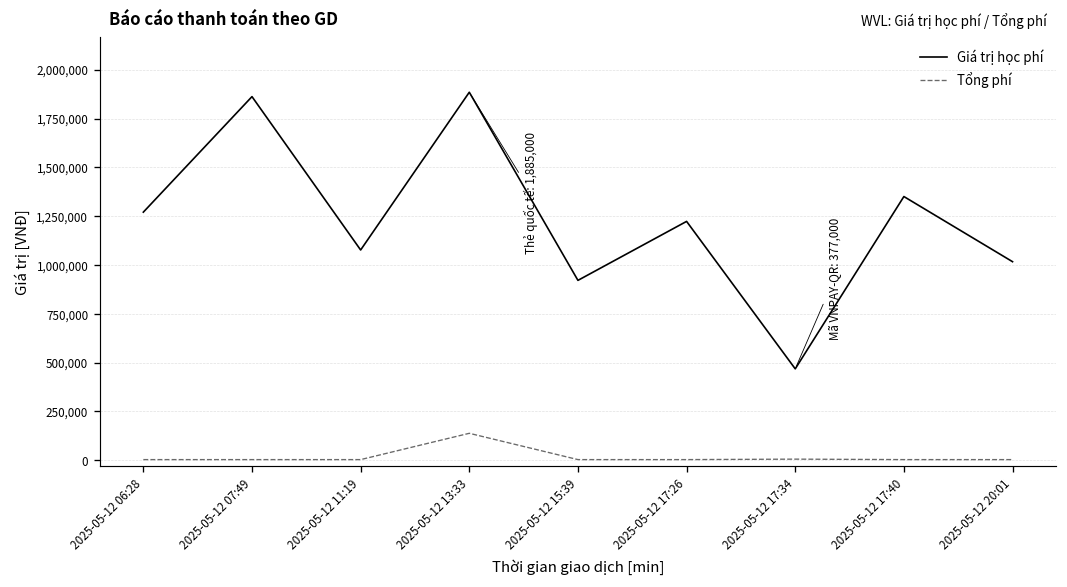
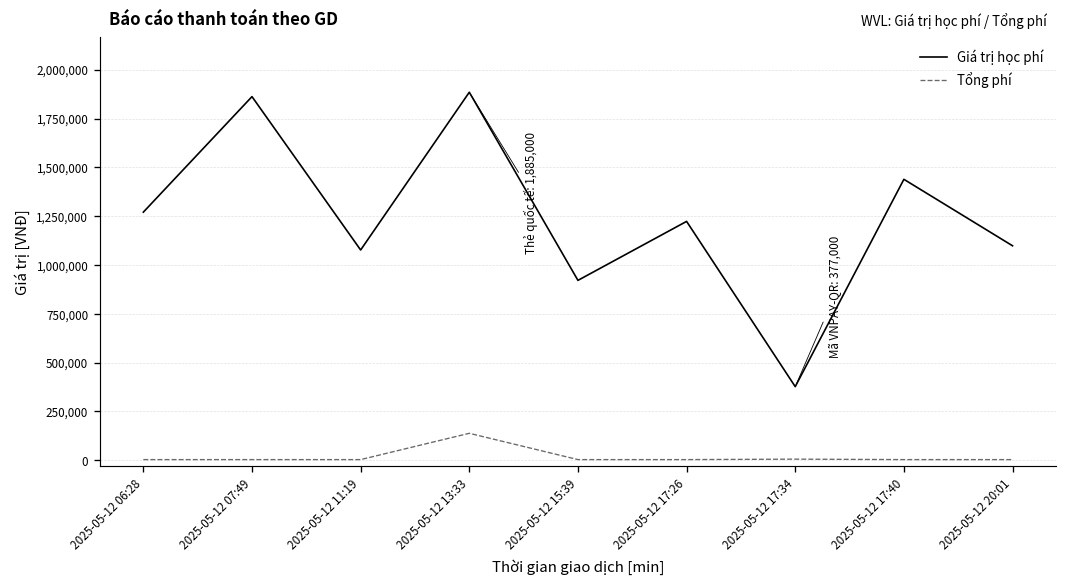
Giá trị học phí, 2025-05-12 17:34: 470,000 -> 380,000
Giá trị học phí, 2025-05-12 17:40: 1,350,000 -> 1,440,000
Giá trị học phí, 2025-05-12 20:01: 1,020,000 -> 1,100,000
